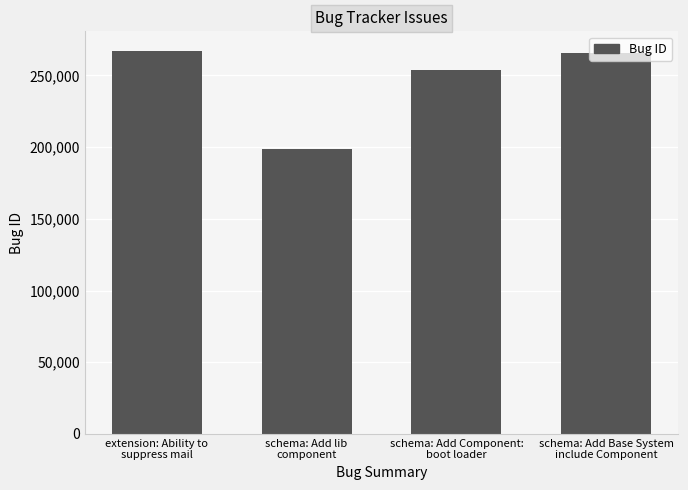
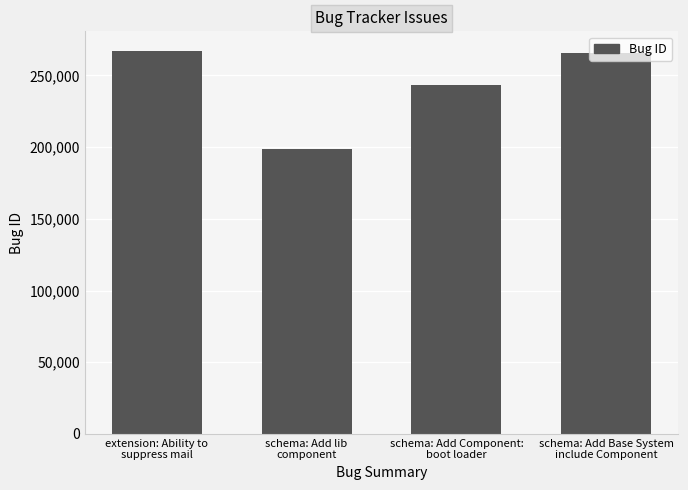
schema: Add Component: boot loader: 254,000 -> 243,000
